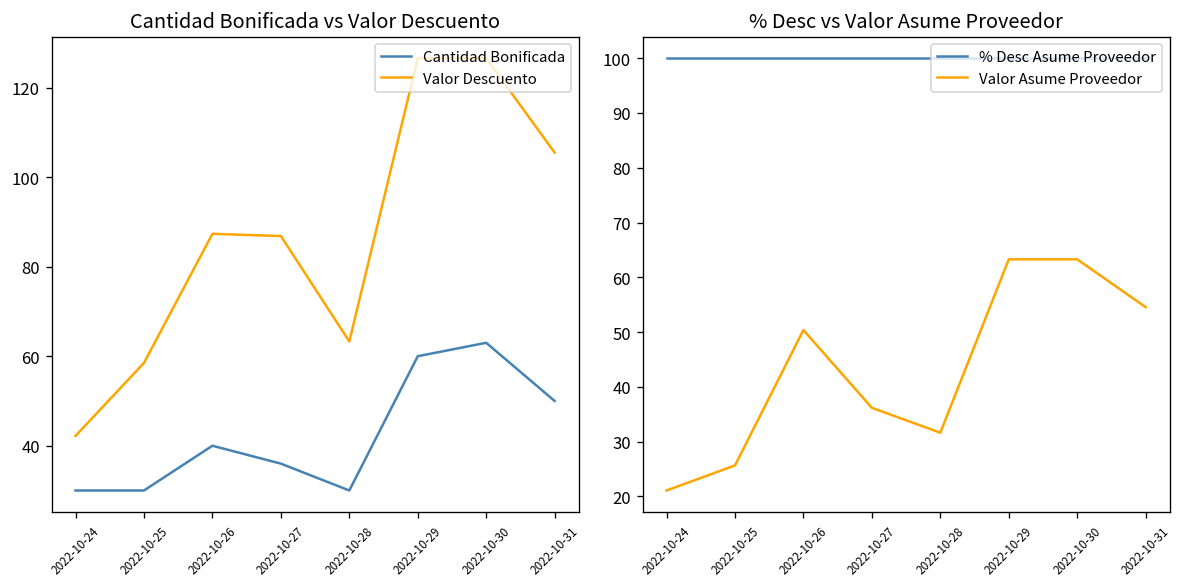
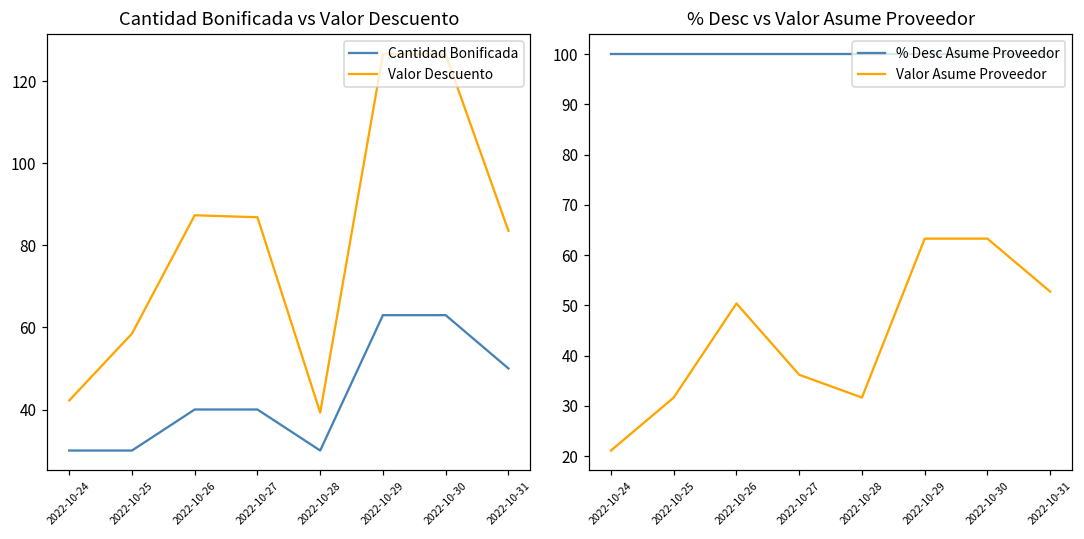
Cantidad Bonificada vs Valor Descuento, Cantidad Bonificada, 2022-10-27: 36 -> 40
Cantidad Bonificada vs Valor Descuento, Valor Descuento, 2022-10-28: 63 -> 39
Cantidad Bonificada vs Valor Descuento, Cantidad Bonificada, 2022-10-29: 60 -> 63
Cantidad Bonificada vs Valor Descuento, Valor Descuento, 2022-10-31: 105 -> 84
% Desc vs Valor Asume Proveedor, Valor Asume Proveedor, 2022-10-25: 26 -> 32
% Desc vs Valor Asume Proveedor, Valor Asume Proveedor, 2022-10-31: 55 -> 53
